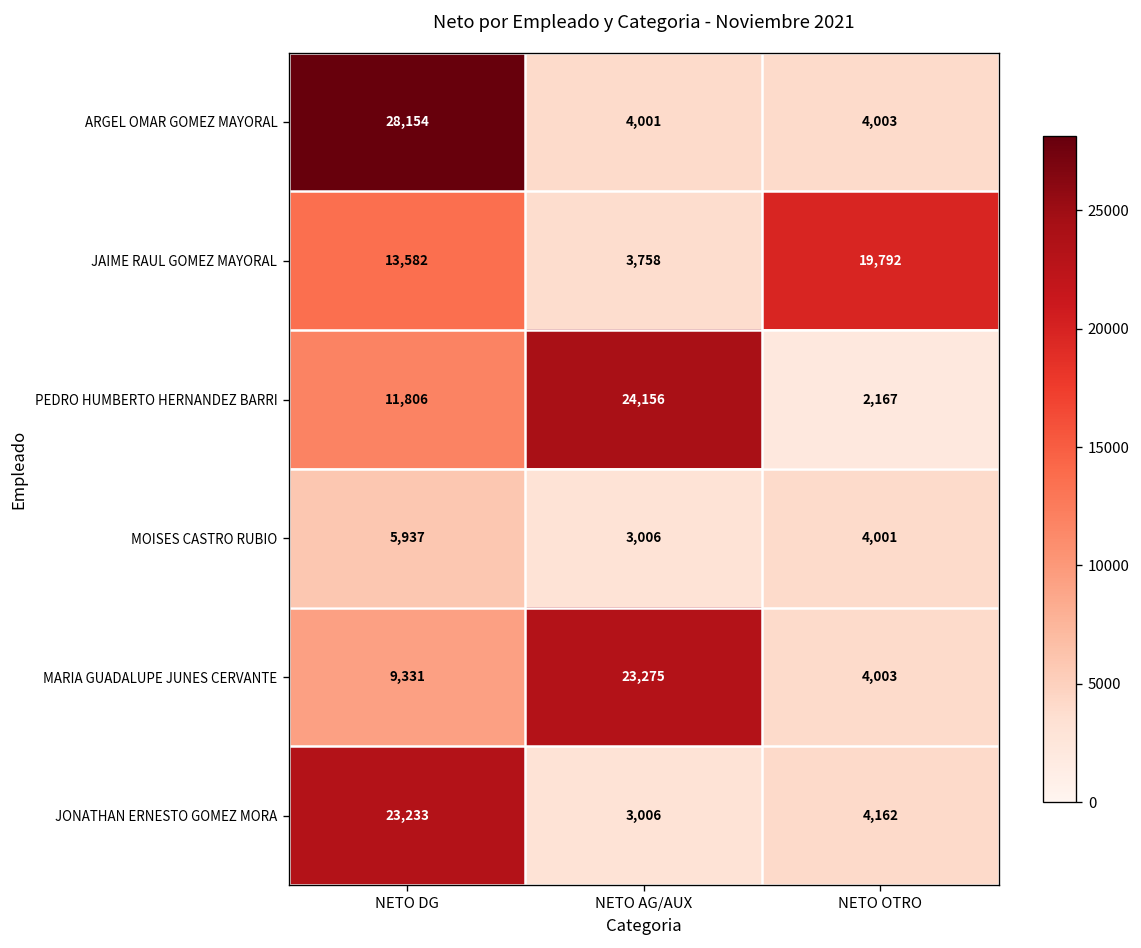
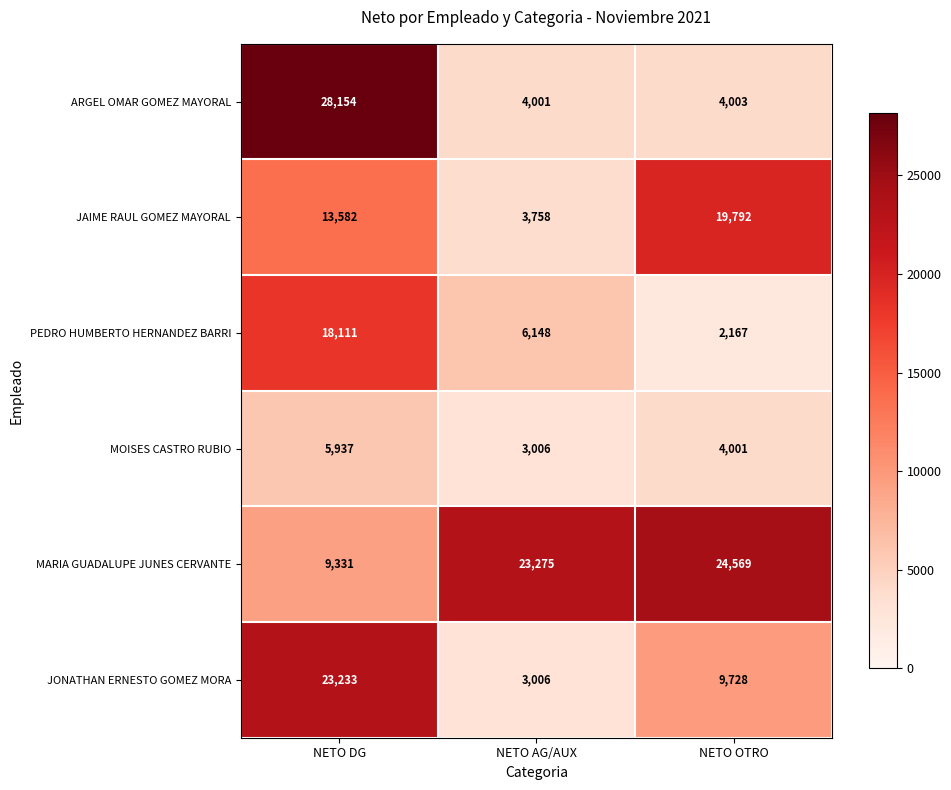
PEDRO HUMBERTO HERNANDEZ BARRI, NETO DG: 11,806 -> 18,111
PEDRO HUMBERTO HERNANDEZ BARRI, NETO AG/AUX: 24,156 -> 6,148
MARIA GUADALUPE JUNES CERVANTE, NETO OTRO: 4,003 -> 24,569
JONATHAN ERNESTO GOMEZ MORA, NETO OTRO: 4,162 -> 9,728
